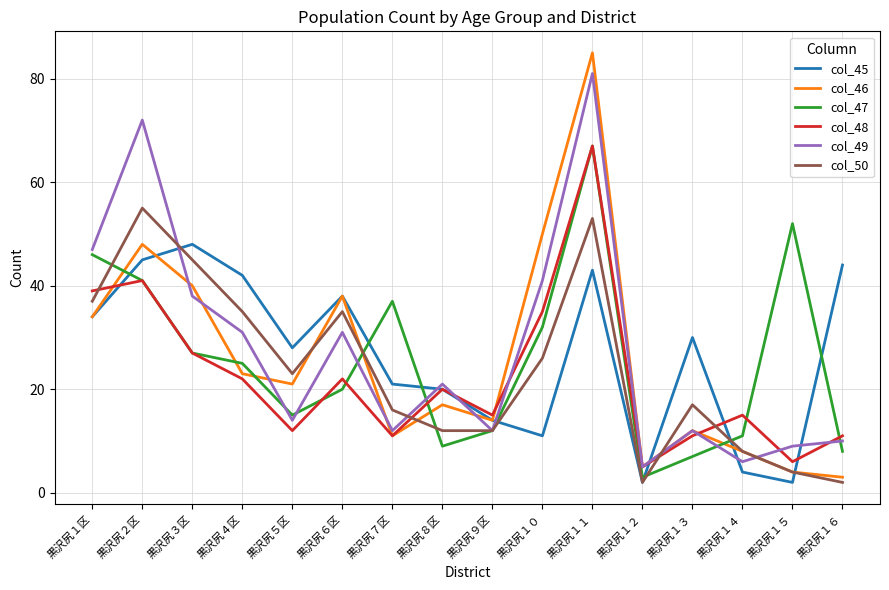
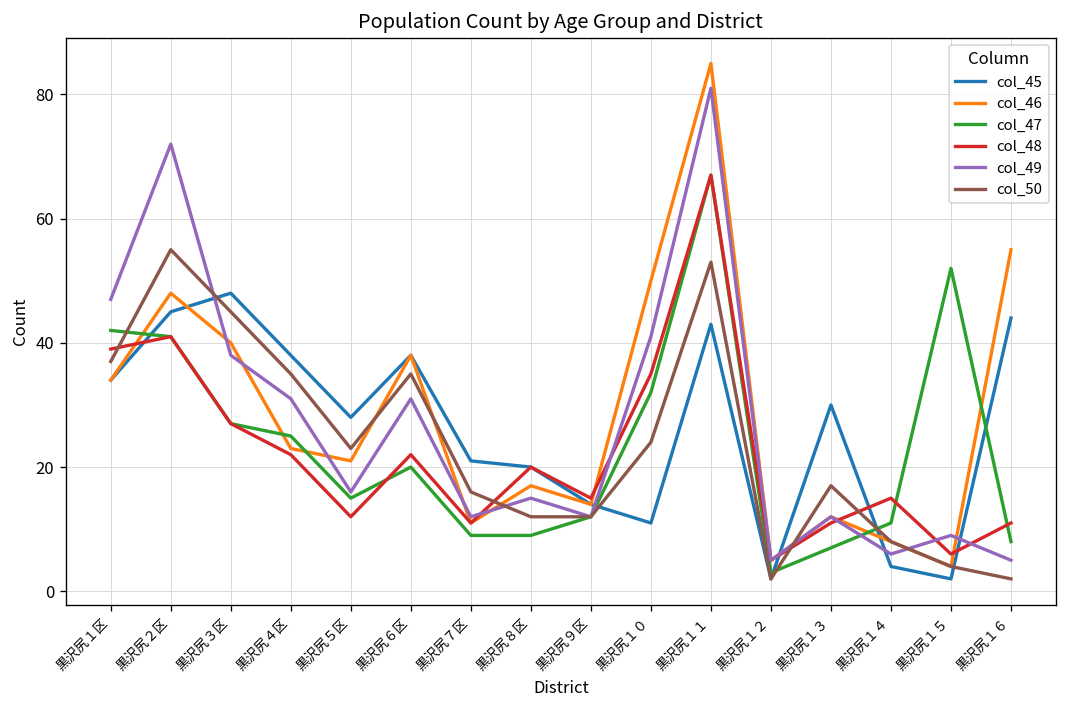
col_47, 黒沢尻１区: 46 -> 42
col_45, 黒沢尻４区: 42 -> 38
col_49, 黒沢尻５区: 14 -> 16
col_47, 黒沢尻７区: 37 -> 9
col_49, 黒沢尻８区: 21 -> 15
col_50, 黒沢尻１０: 26 -> 24
col_46, 黒沢尻１６: 3 -> 55
col_49, 黒沢尻１６: 10 -> 5
